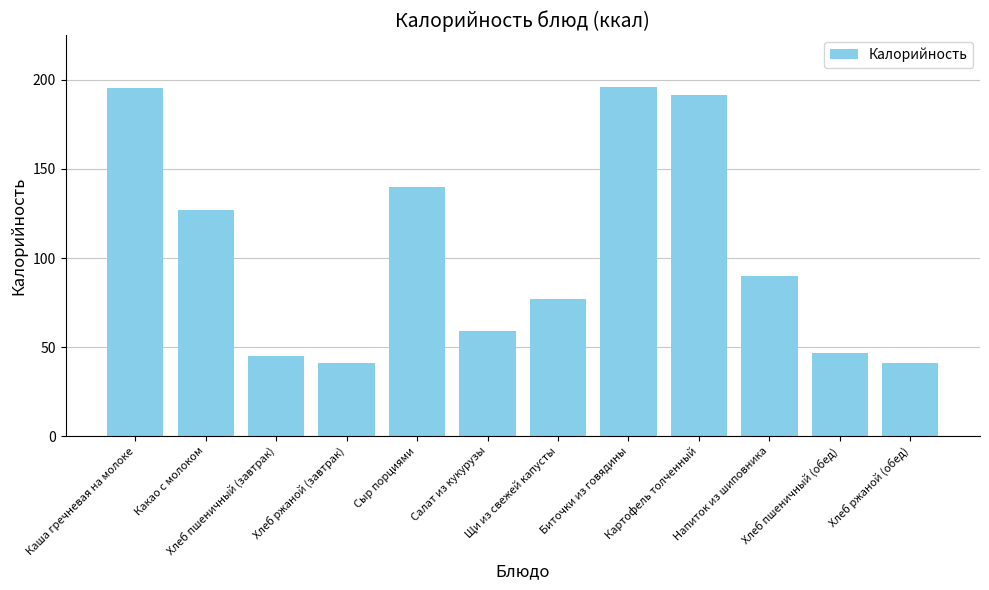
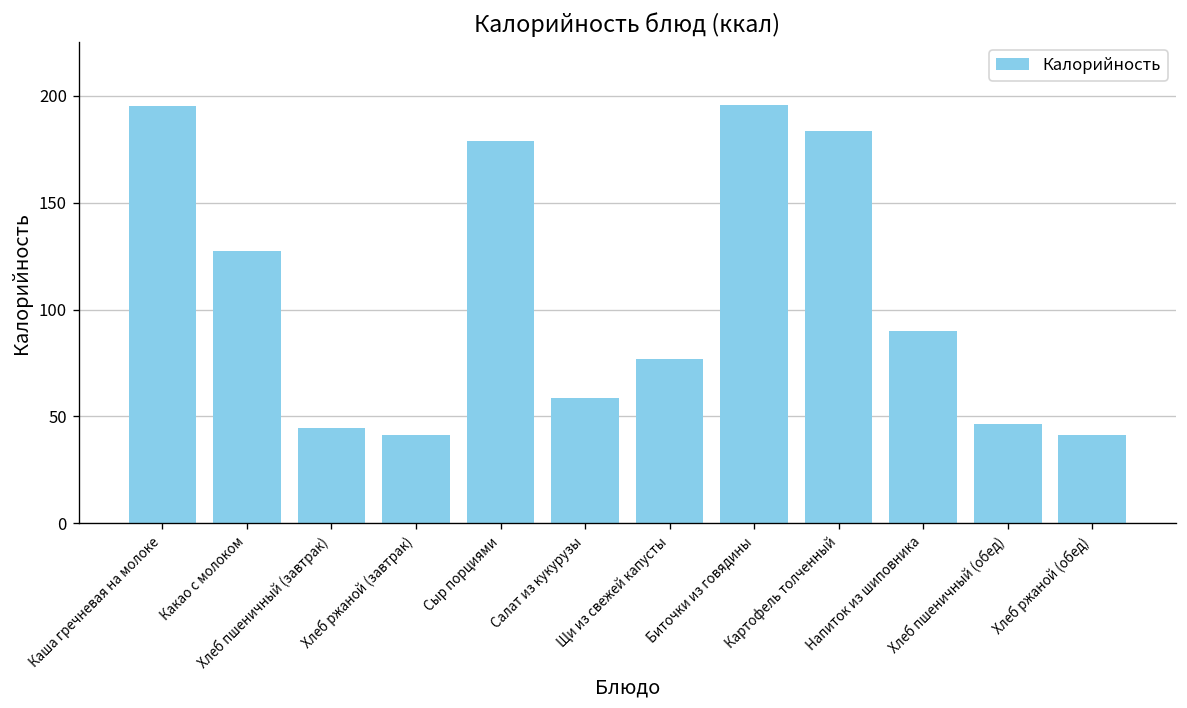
Сыр порциями: 140 -> 179
Картофель толченный: 192 -> 184
